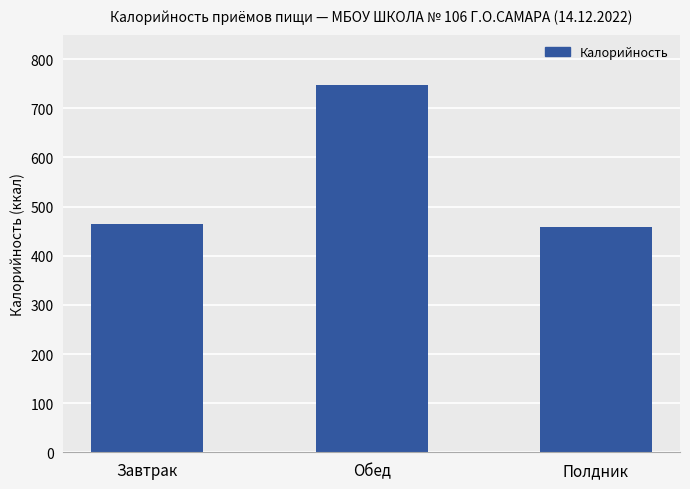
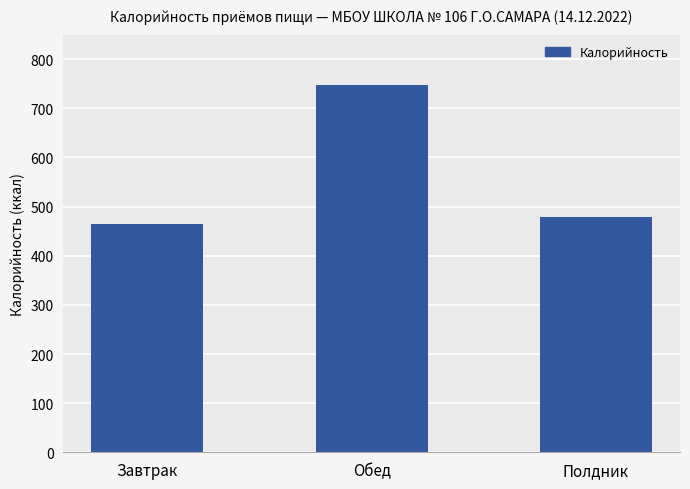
Полдник: 460 -> 480
